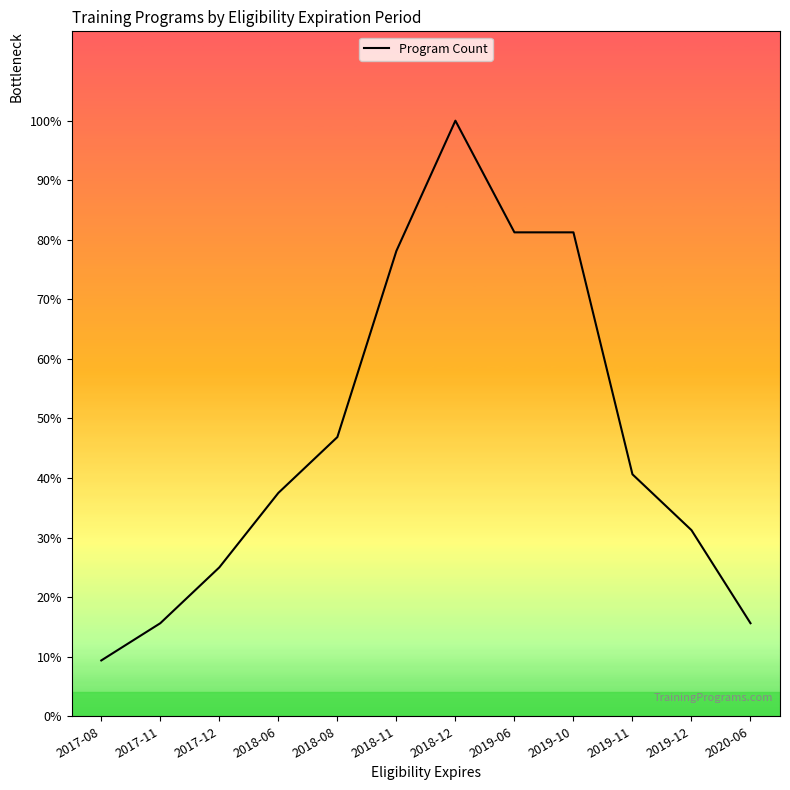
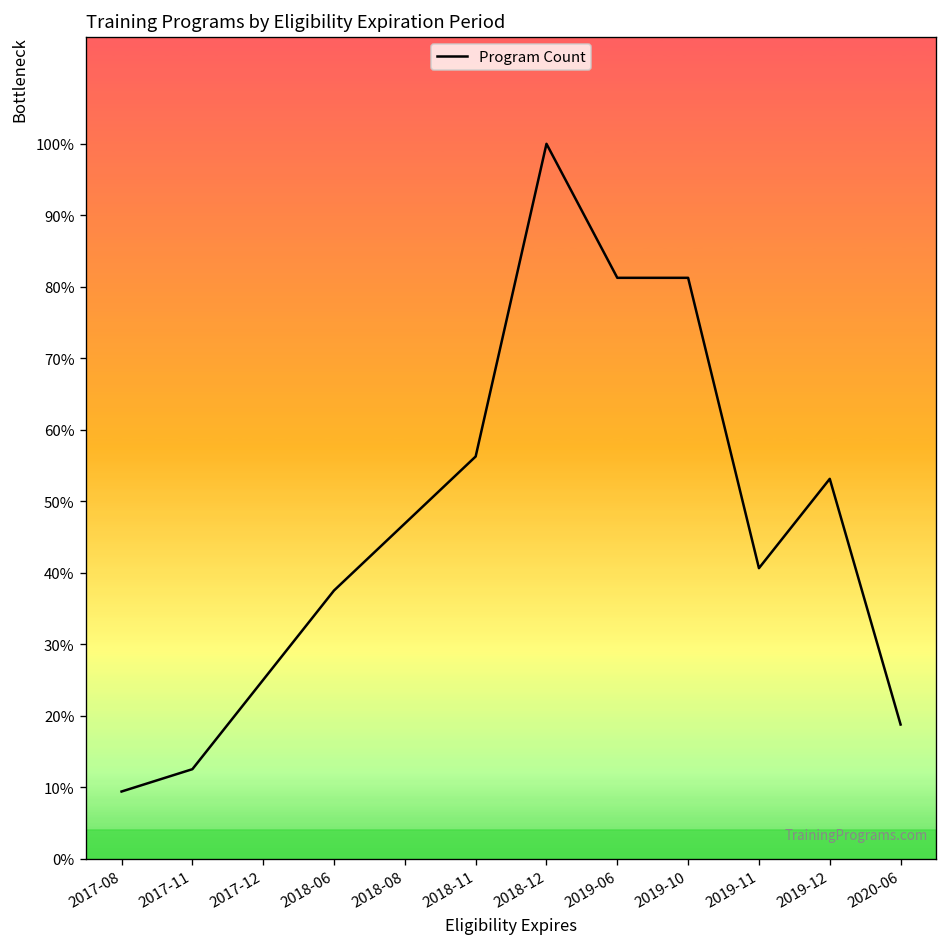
2017-11: 16% -> 13%
2018-11: 78% -> 56%
2019-12: 31% -> 53%
2020-06: 16% -> 19%
